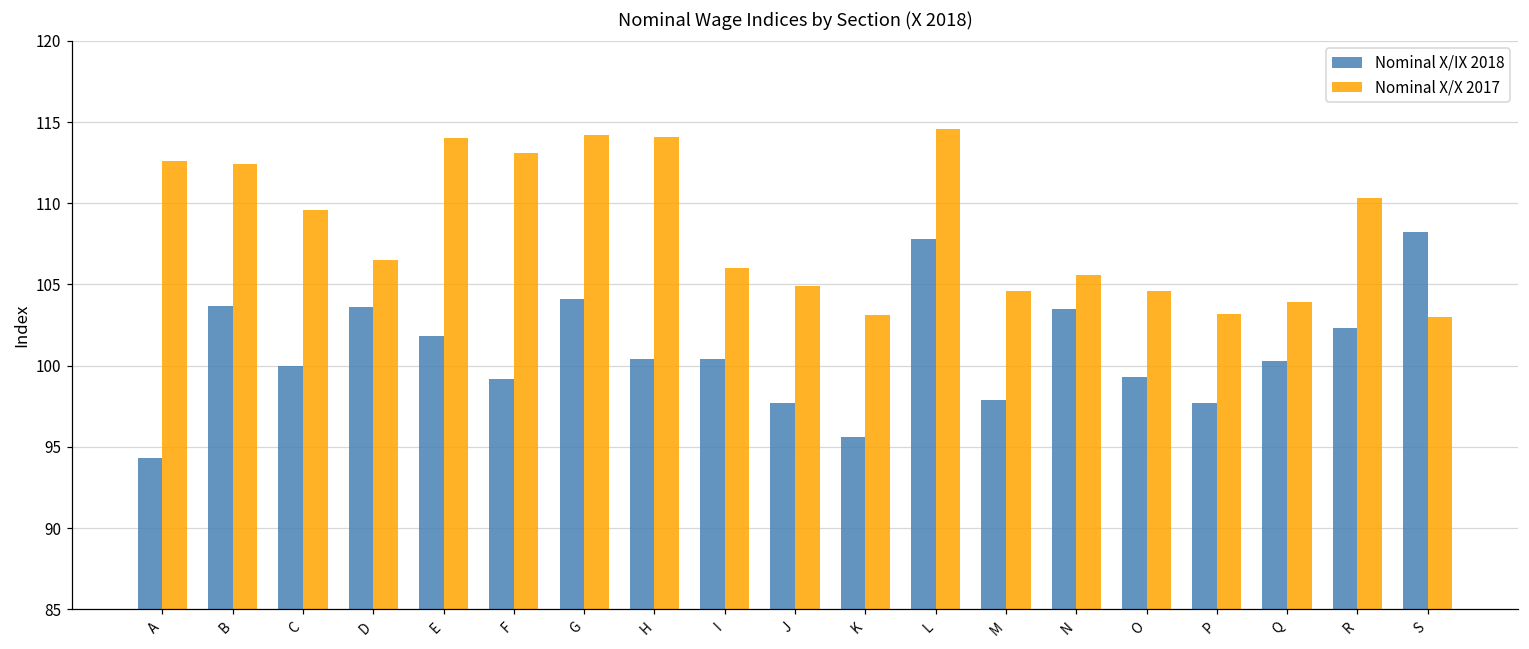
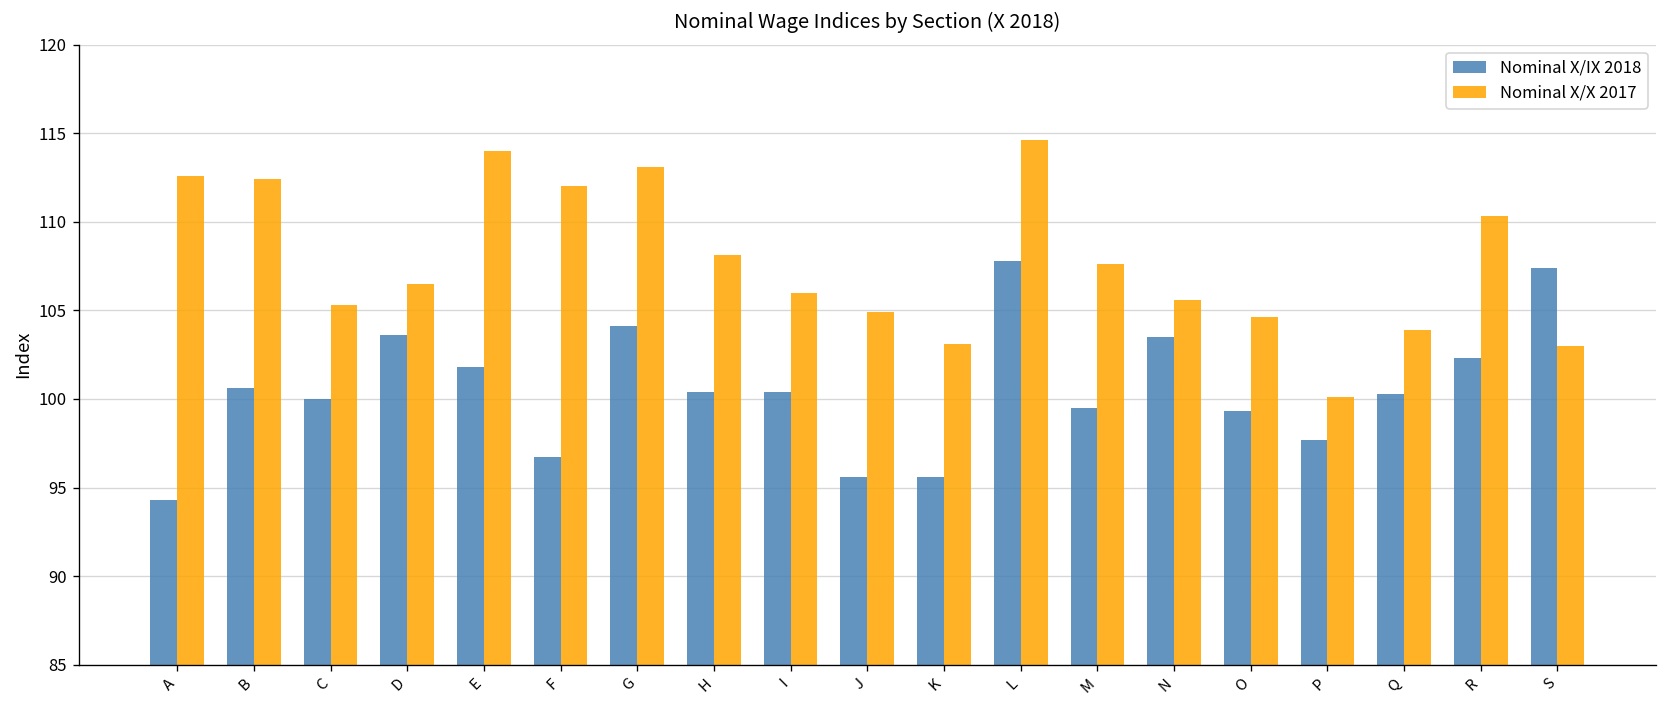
Nominal X/IX 2018, B: 103.7 -> 100.6
Nominal X/X 2017, C: 109.6 -> 105.3
Nominal X/IX 2018, F: 99.2 -> 96.7
Nominal X/X 2017, F: 113.1 -> 112.0
Nominal X/X 2017, G: 114.2 -> 113.1
Nominal X/X 2017, H: 114.1 -> 108.1
Nominal X/IX 2018, J: 97.7 -> 95.6
Nominal X/IX 2018, M: 97.9 -> 99.5
Nominal X/X 2017, M: 104.6 -> 107.6
Nominal X/X 2017, P: 103.2 -> 100.1
Nominal X/IX 2018, S: 108.2 -> 107.4
